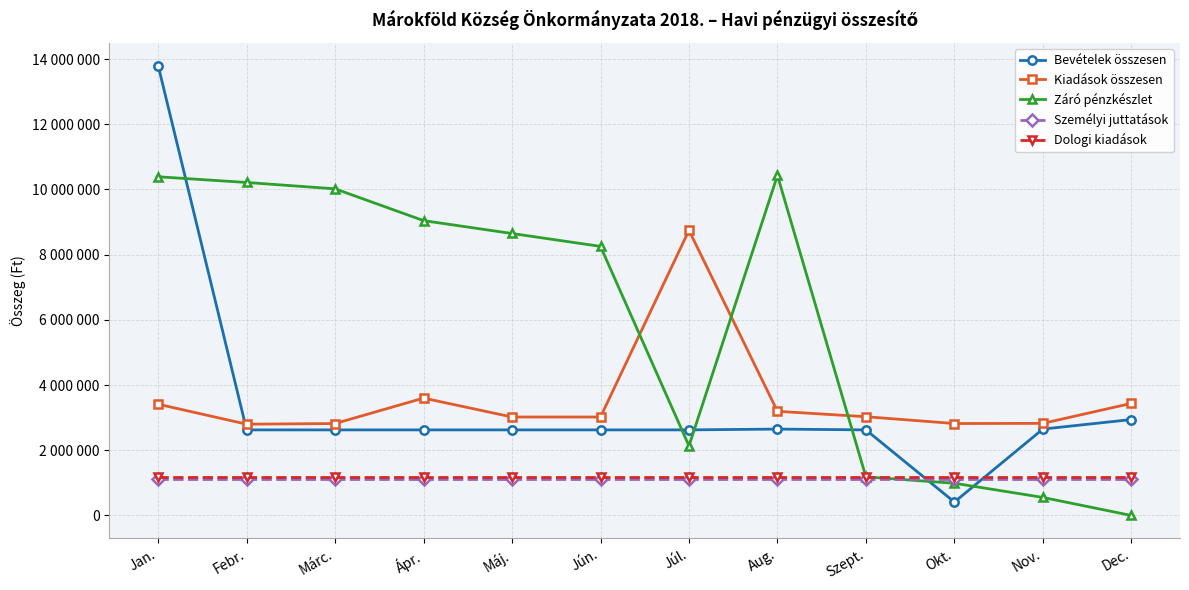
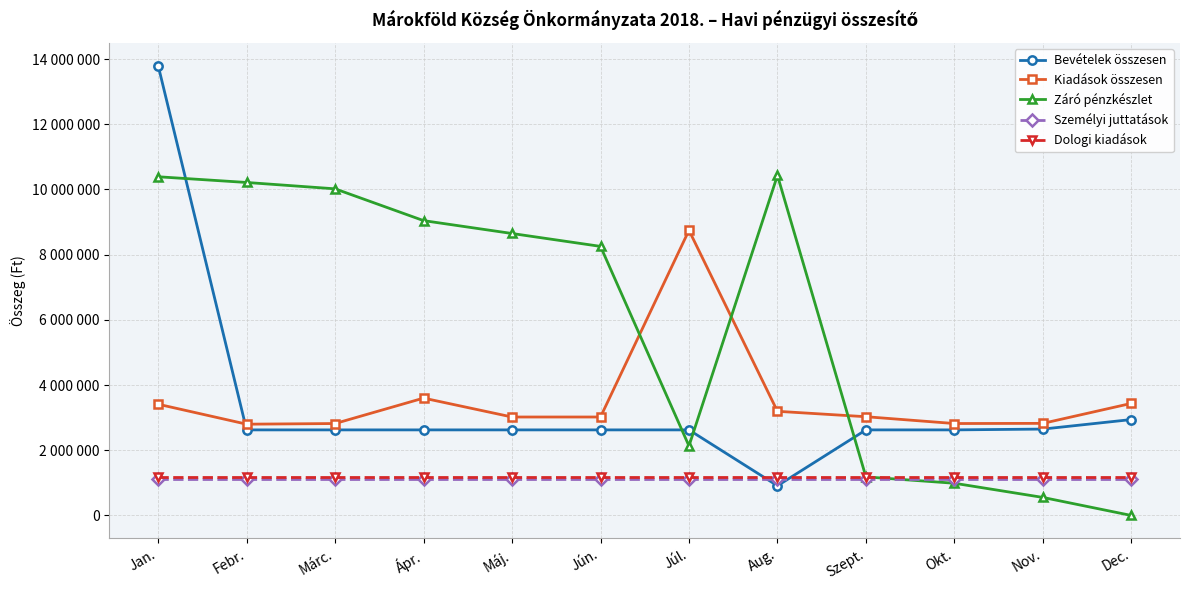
Bevételek összesen, Aug.: 2600000 -> 900000
Bevételek összesen, Okt.: 400000 -> 2600000
